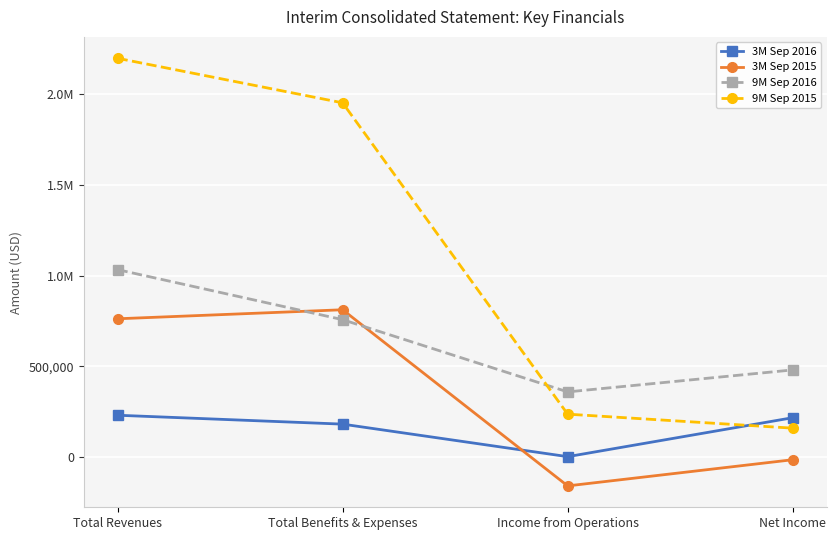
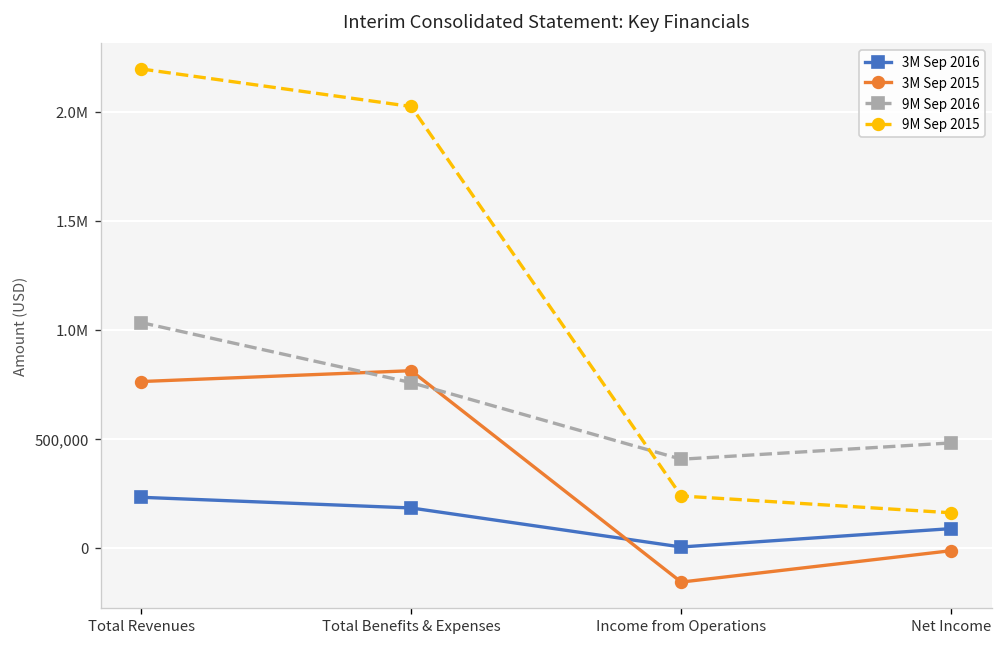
9M Sep 2015, Total Benefits & Expenses: 1,950,000 -> 2,030,000
9M Sep 2016, Income from Operations: 360,000 -> 410,000
3M Sep 2016, Net Income: 220,000 -> 90,000
